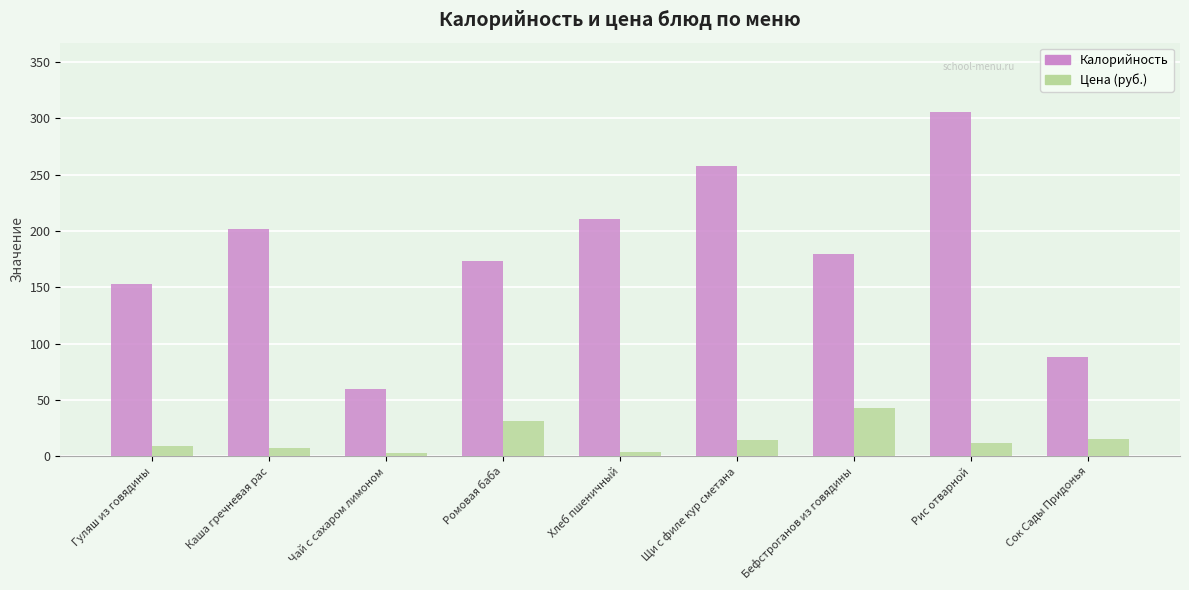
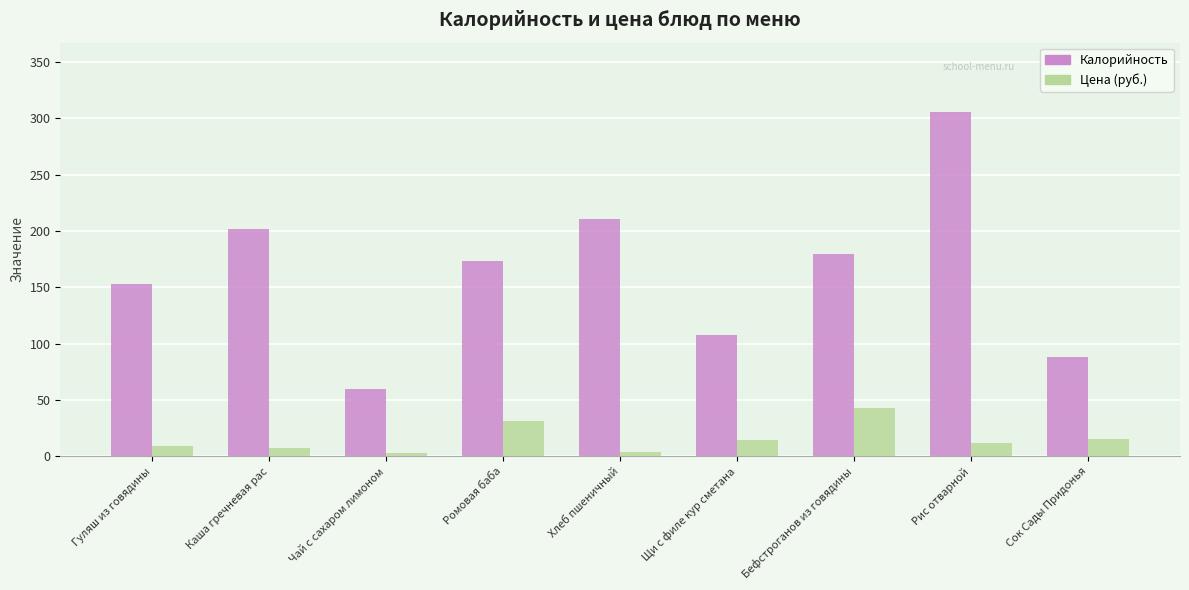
Калорийность, Щи с филе кур сметана: 258 -> 108
